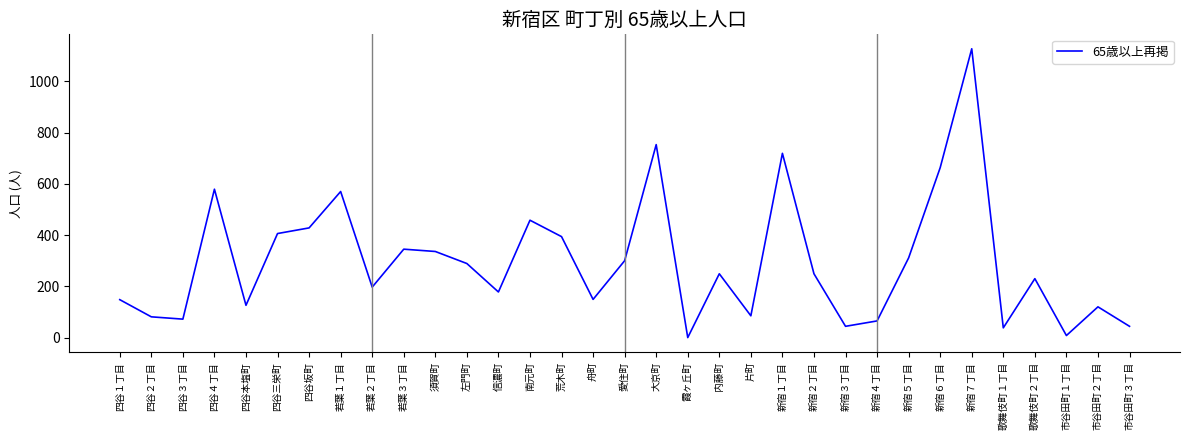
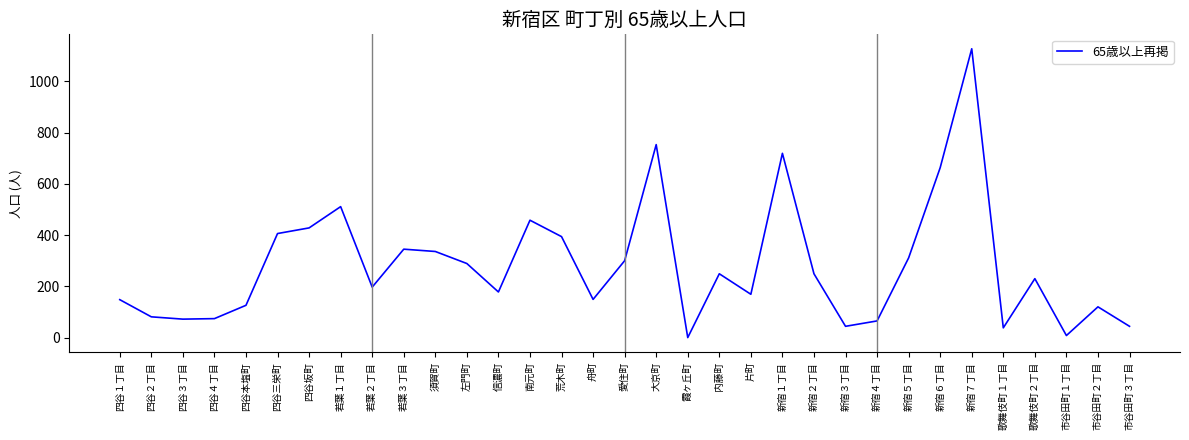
四谷４丁目: 580 -> 70
若葉１丁目: 570 -> 510
片町: 90 -> 170
